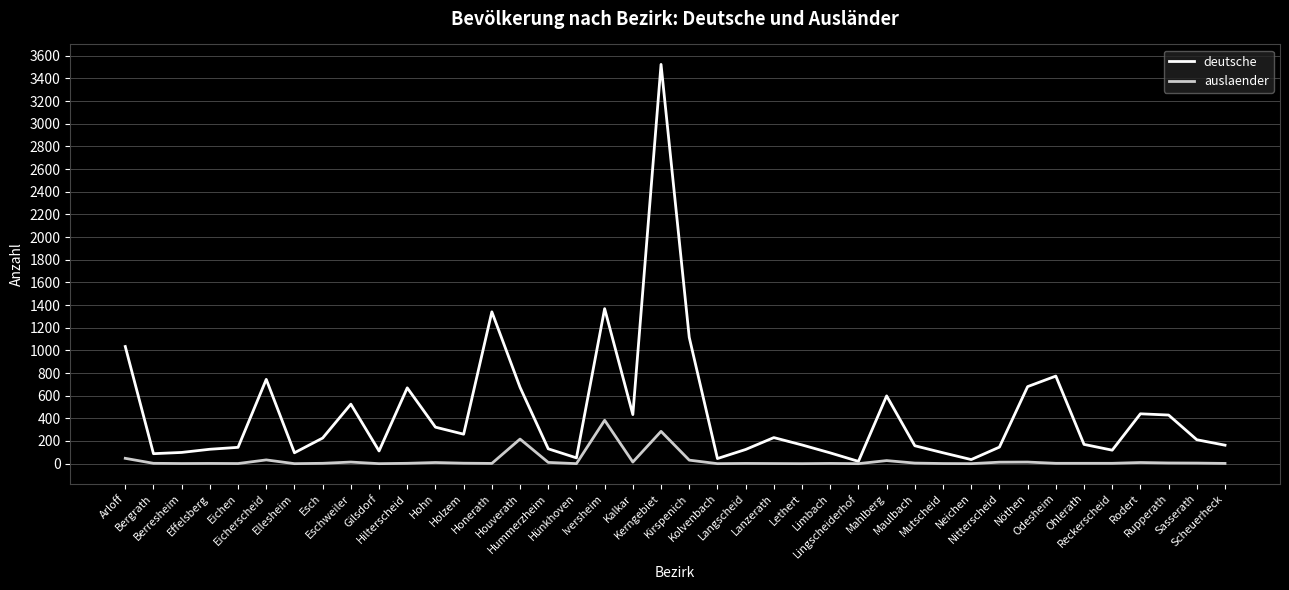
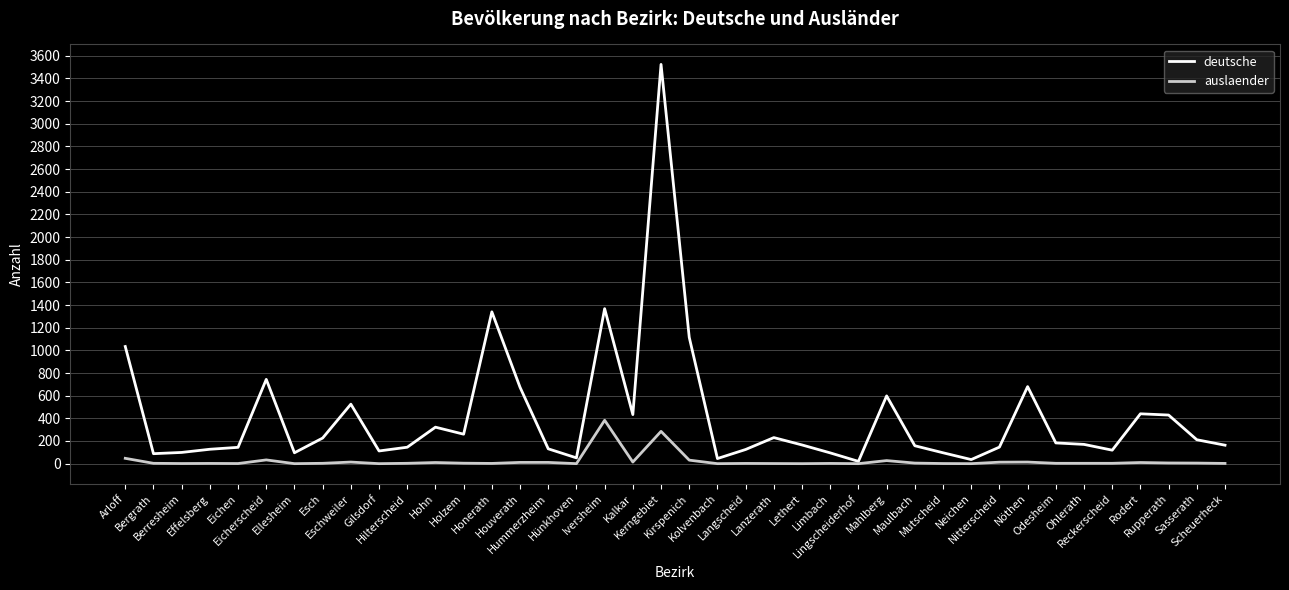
deutsche, Hilterscheid: 670 -> 150
auslaender, Houverath: 220 -> 10
deutsche, Odesheim: 770 -> 180
